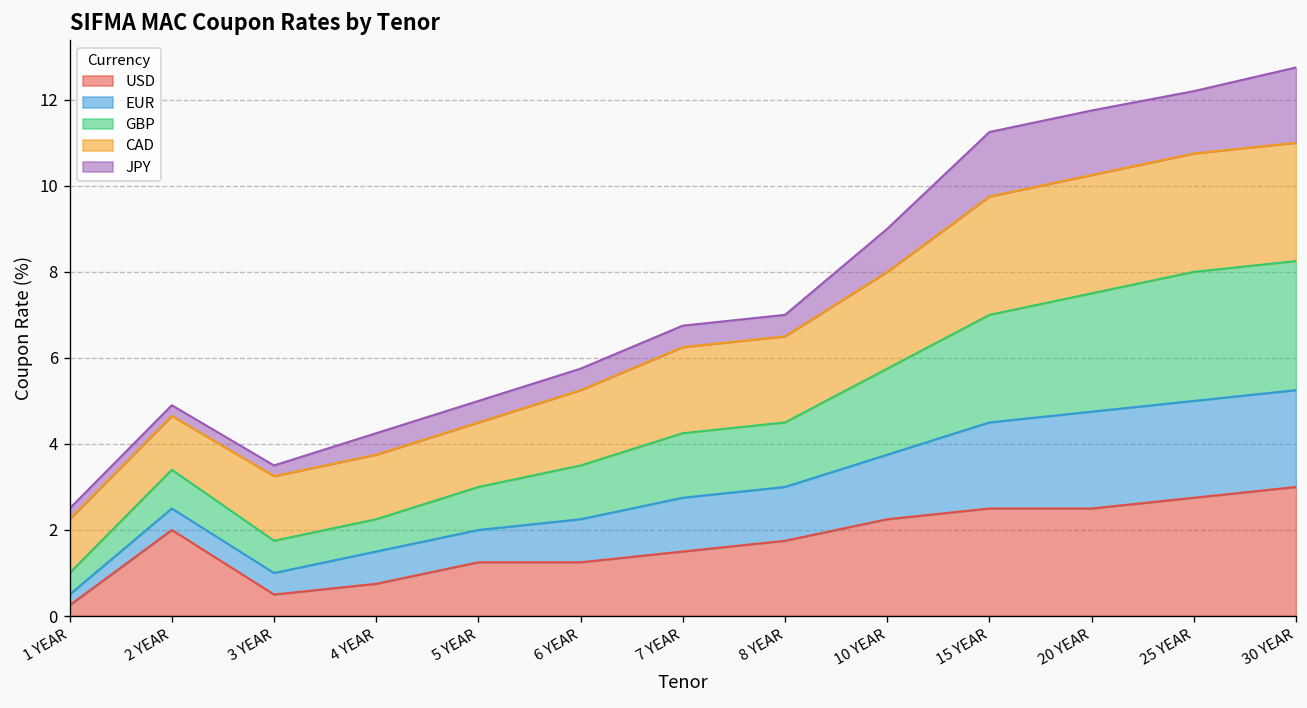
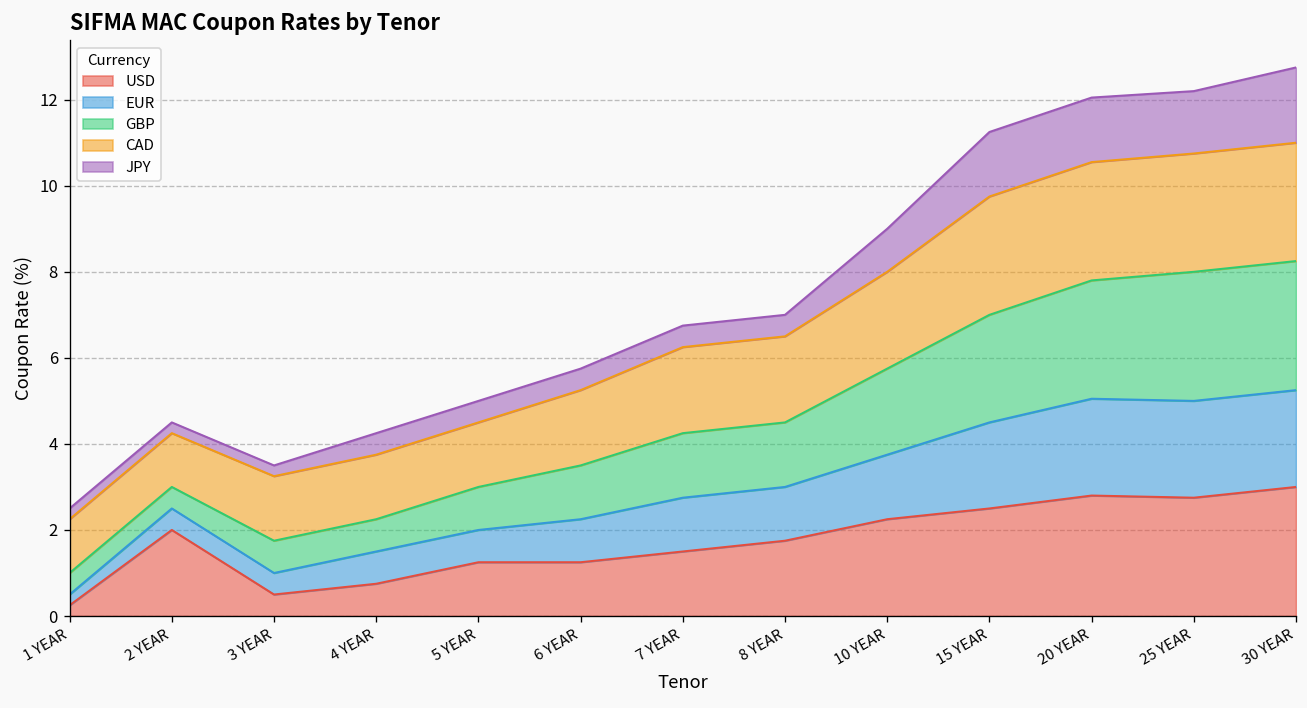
GBP, 2 YEAR: 0.9 -> 0.5
USD, 20 YEAR: 2.5 -> 2.8
